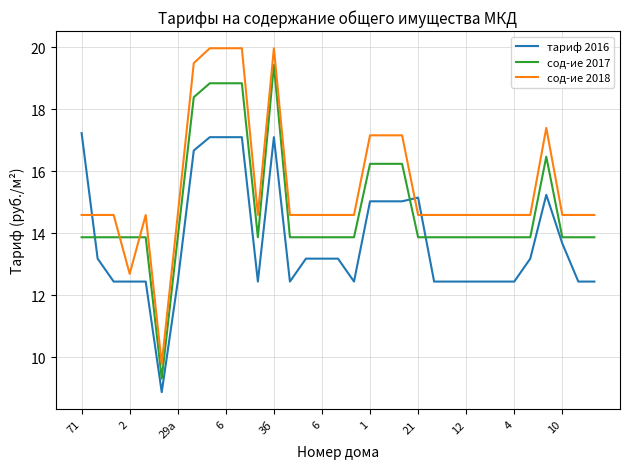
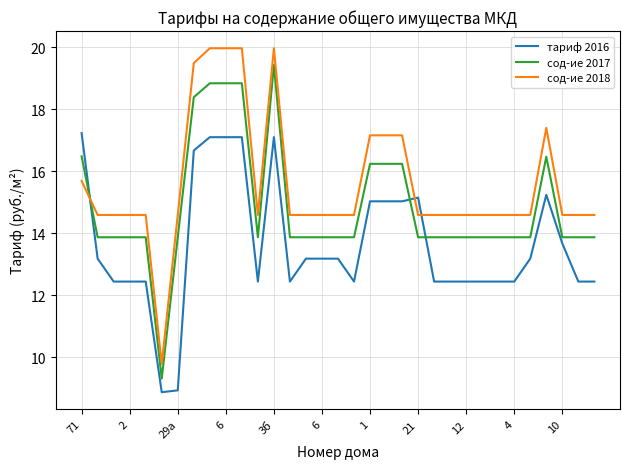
сод-ие 2017, 71: 13.9 -> 16.5
сод-ие 2018, 71: 14.6 -> 15.7
сод-ие 2018, 2: 12.7 -> 14.6
тариф 2016, 29а: 12.4 -> 8.9
